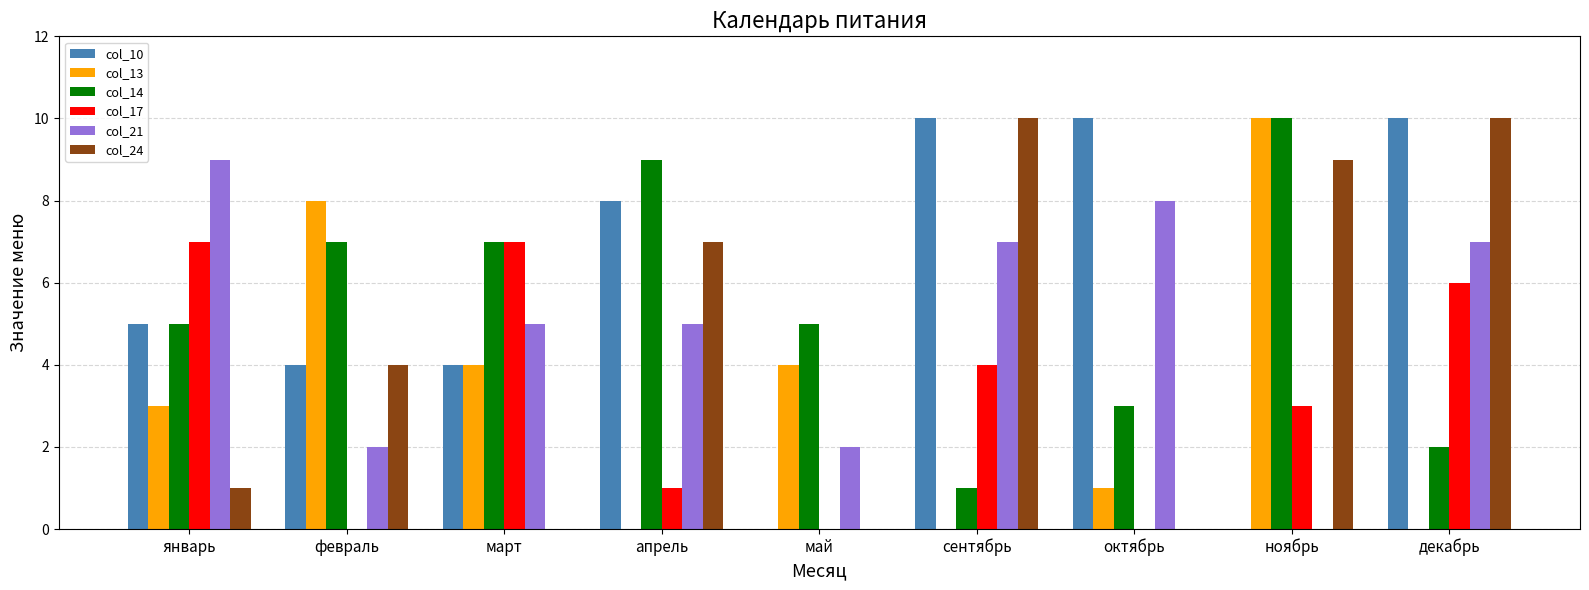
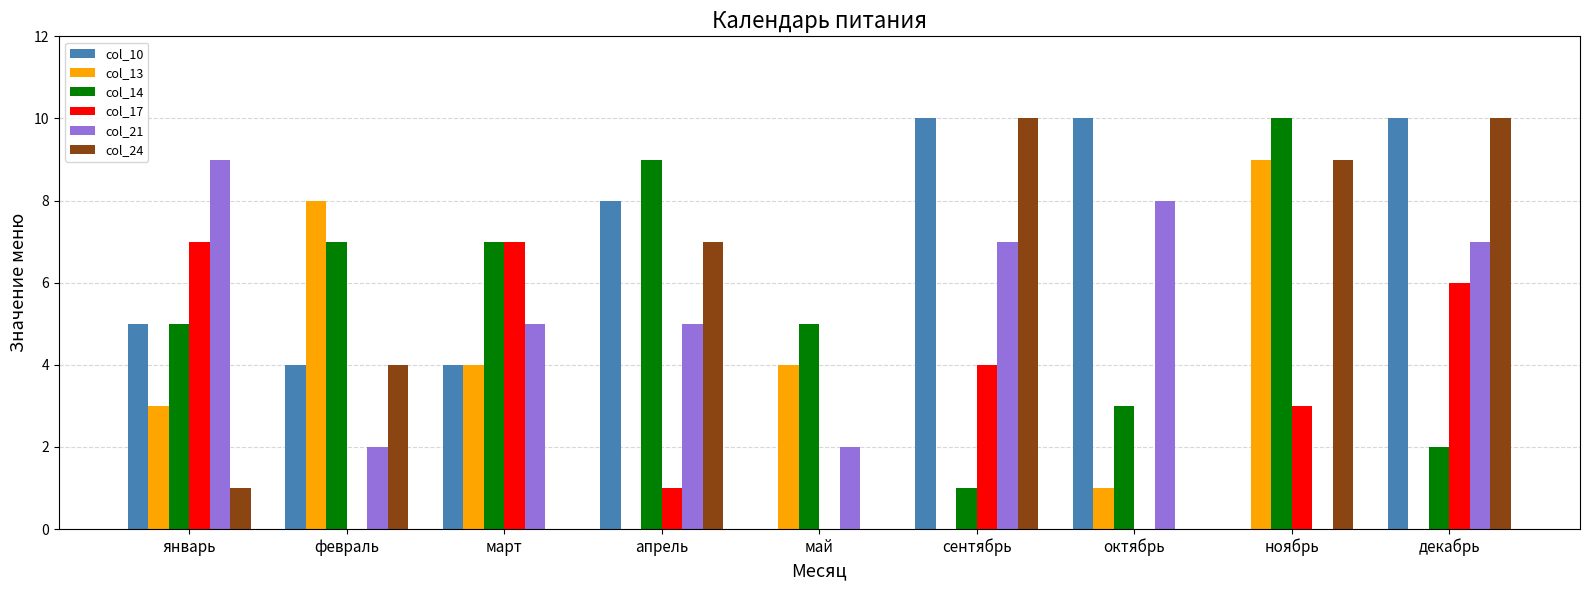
col_13, ноябрь: 10 -> 9
